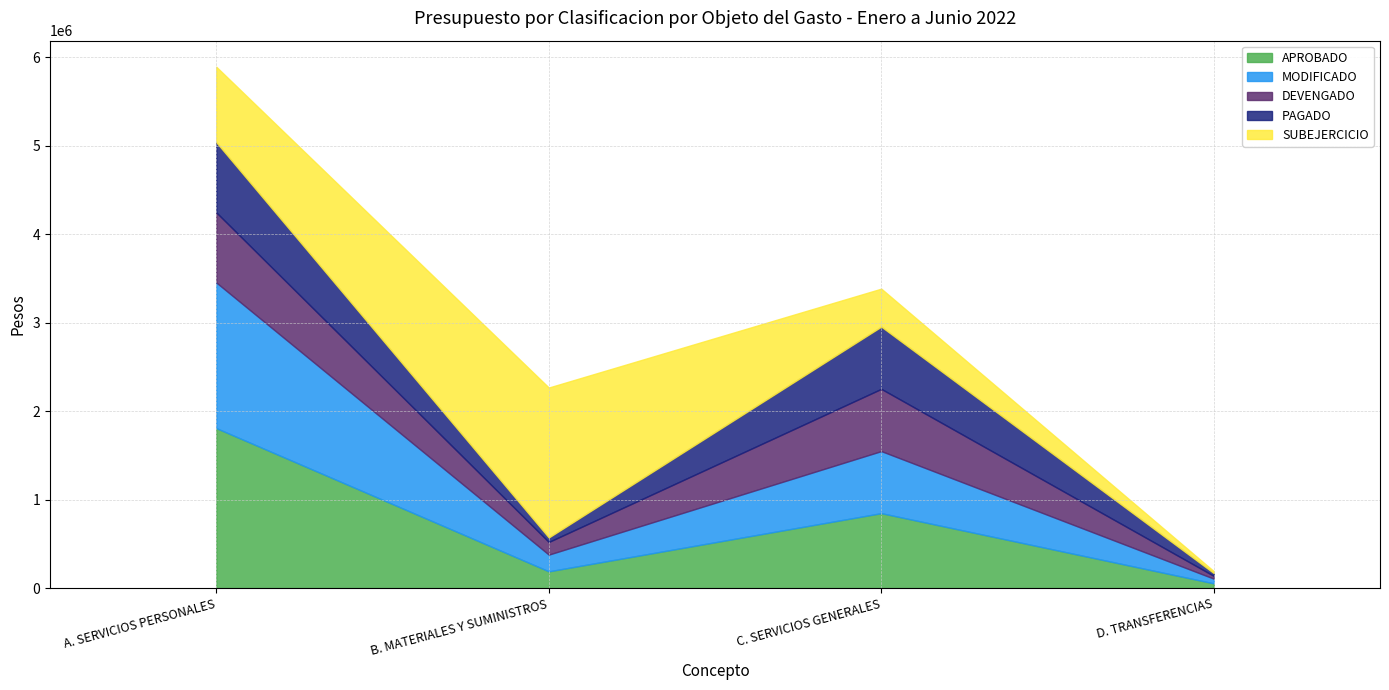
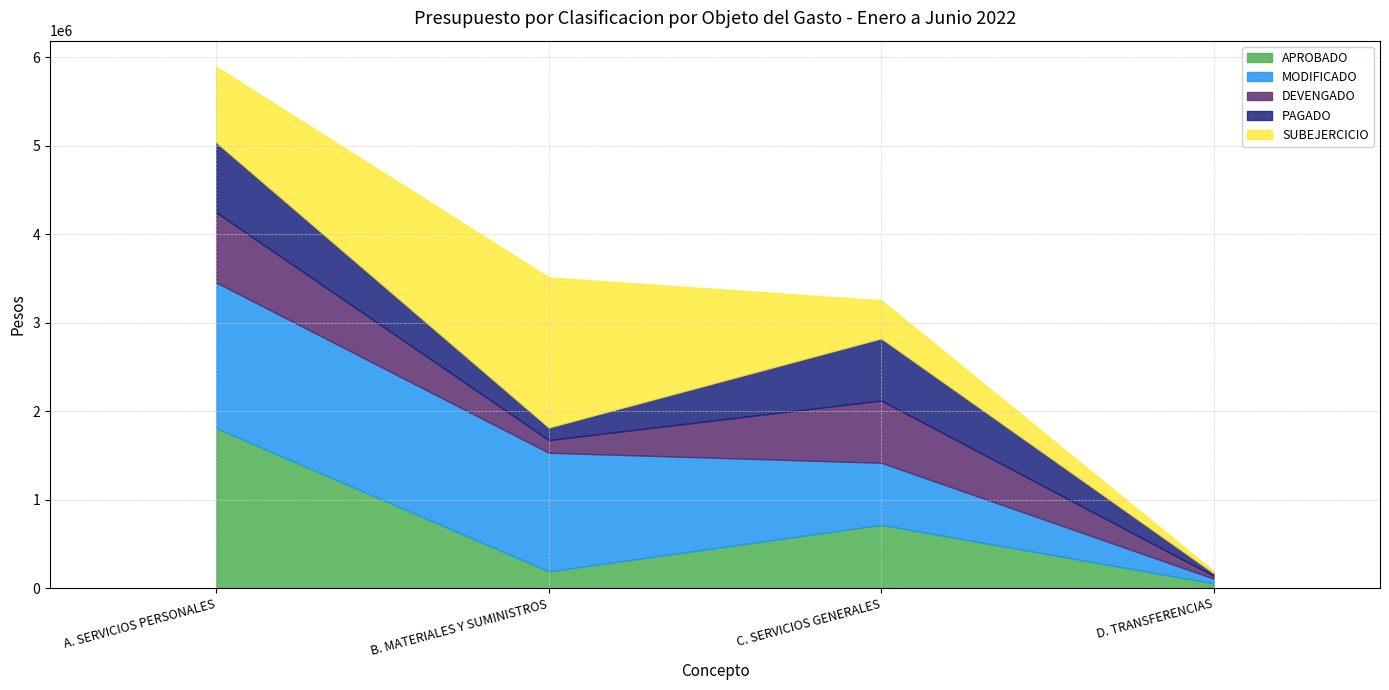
MODIFICADO, B. MATERIALES Y SUMINISTROS: 200000 -> 1300000
PAGADO, B. MATERIALES Y SUMINISTROS: 50000 -> 140000
APROBADO, C. SERVICIOS GENERALES: 800000 -> 700000
